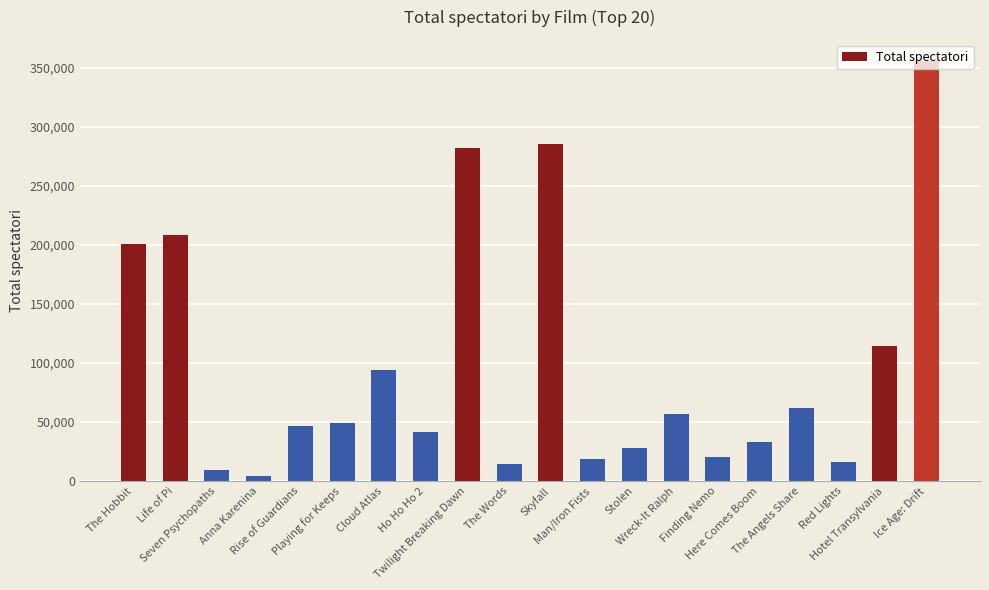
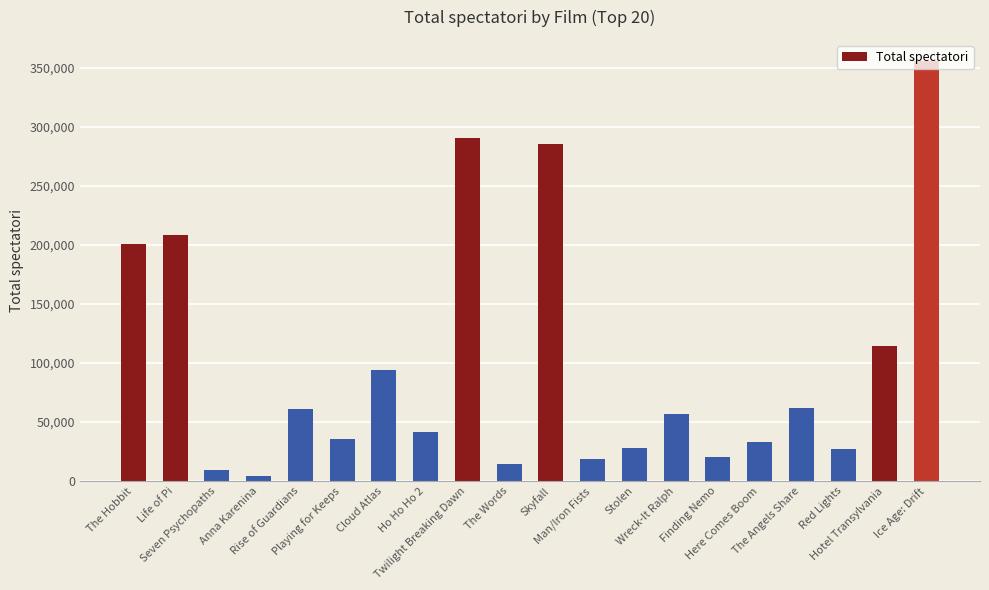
Rise of Guardians: 47,000 -> 61,000
Playing for Keeps: 49,000 -> 36,000
Twilight Breaking Dawn: 282,000 -> 290,000
Red Lights: 16,000 -> 27,000
